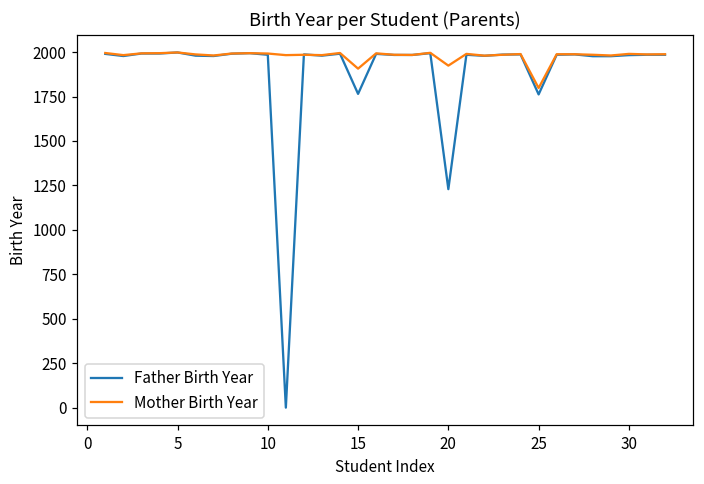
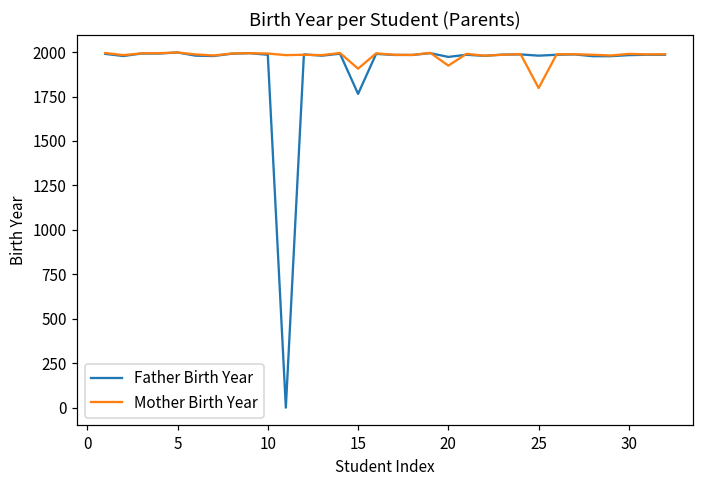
Father Birth Year, 20: 1230 -> 1970
Father Birth Year, 25: 1760 -> 1980
